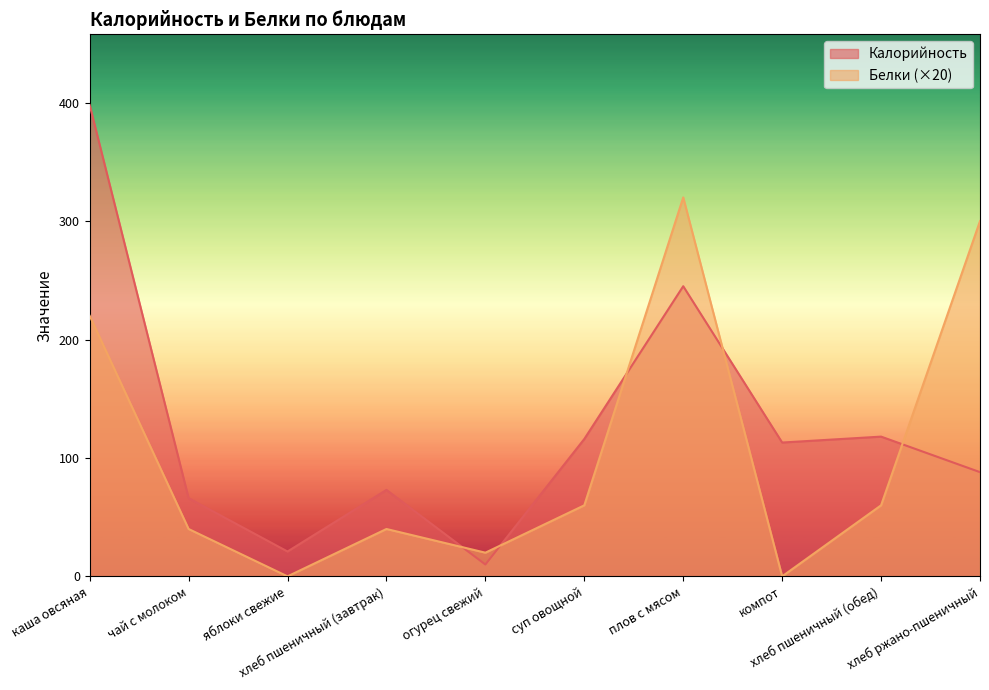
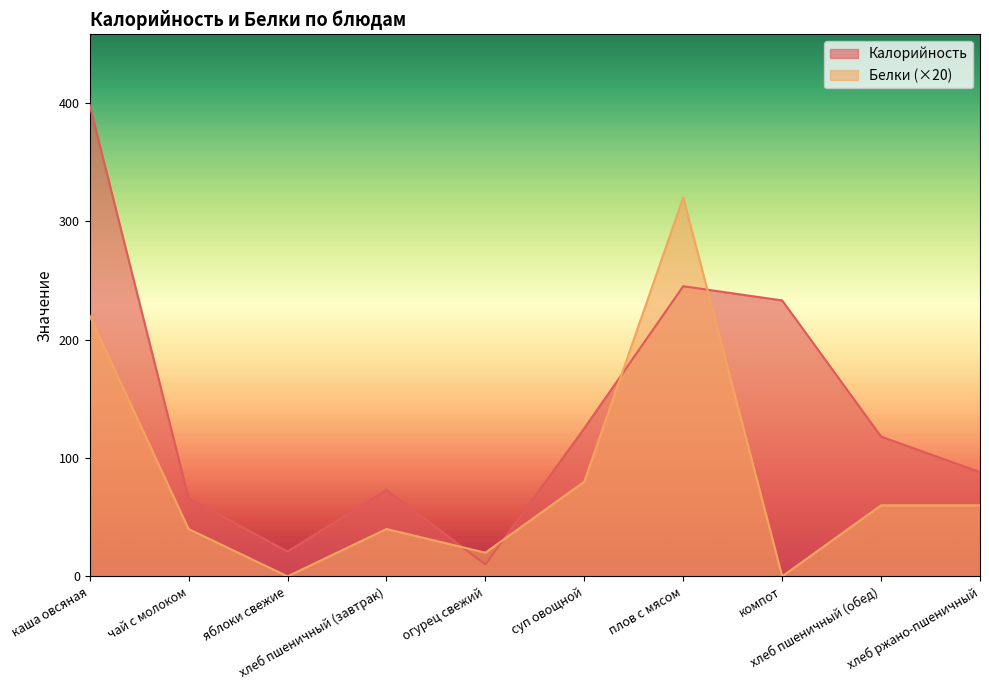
Калорийность, суп овощной: 116 -> 125
Белки (×20), суп овощной: 60 -> 80
Калорийность, компот: 113 -> 233
Белки (×20), хлеб ржано-пшеничный: 300 -> 60
